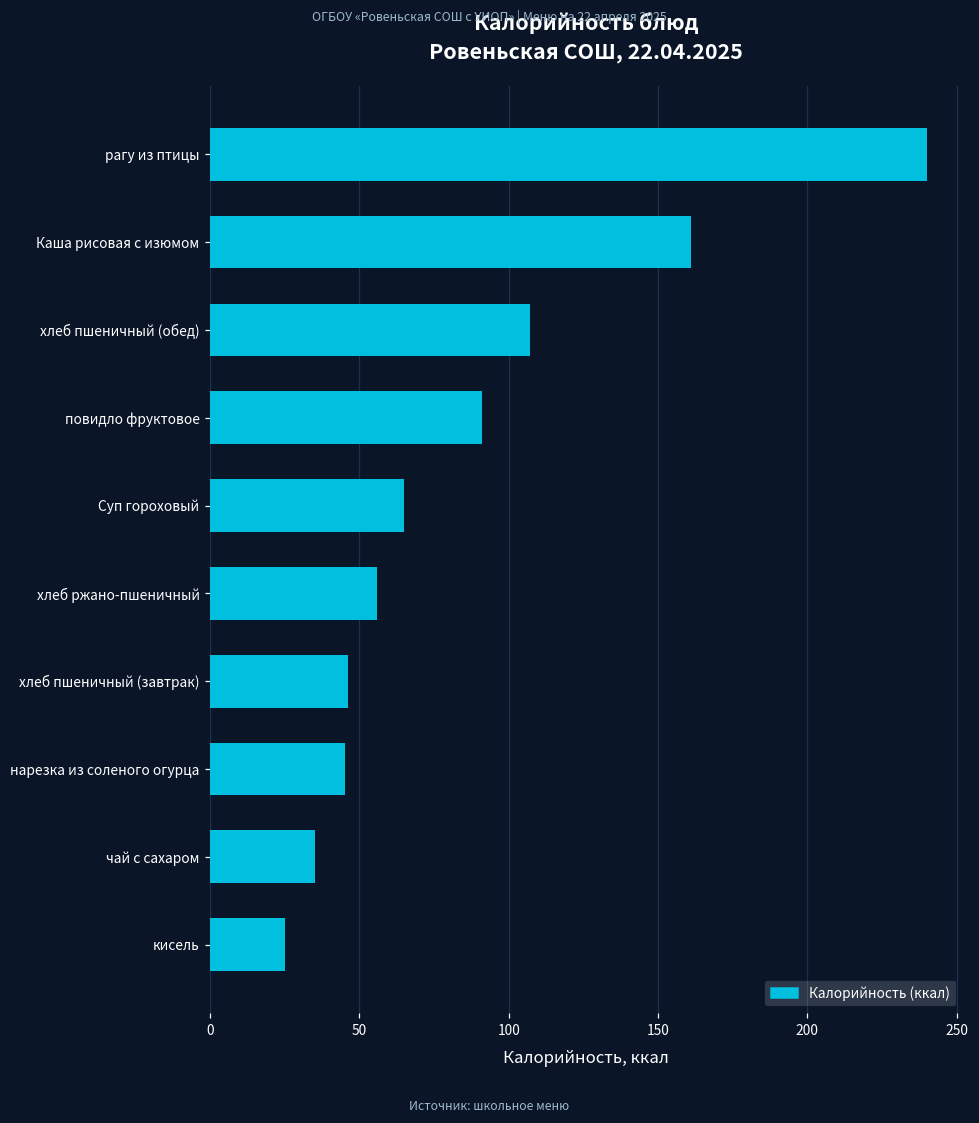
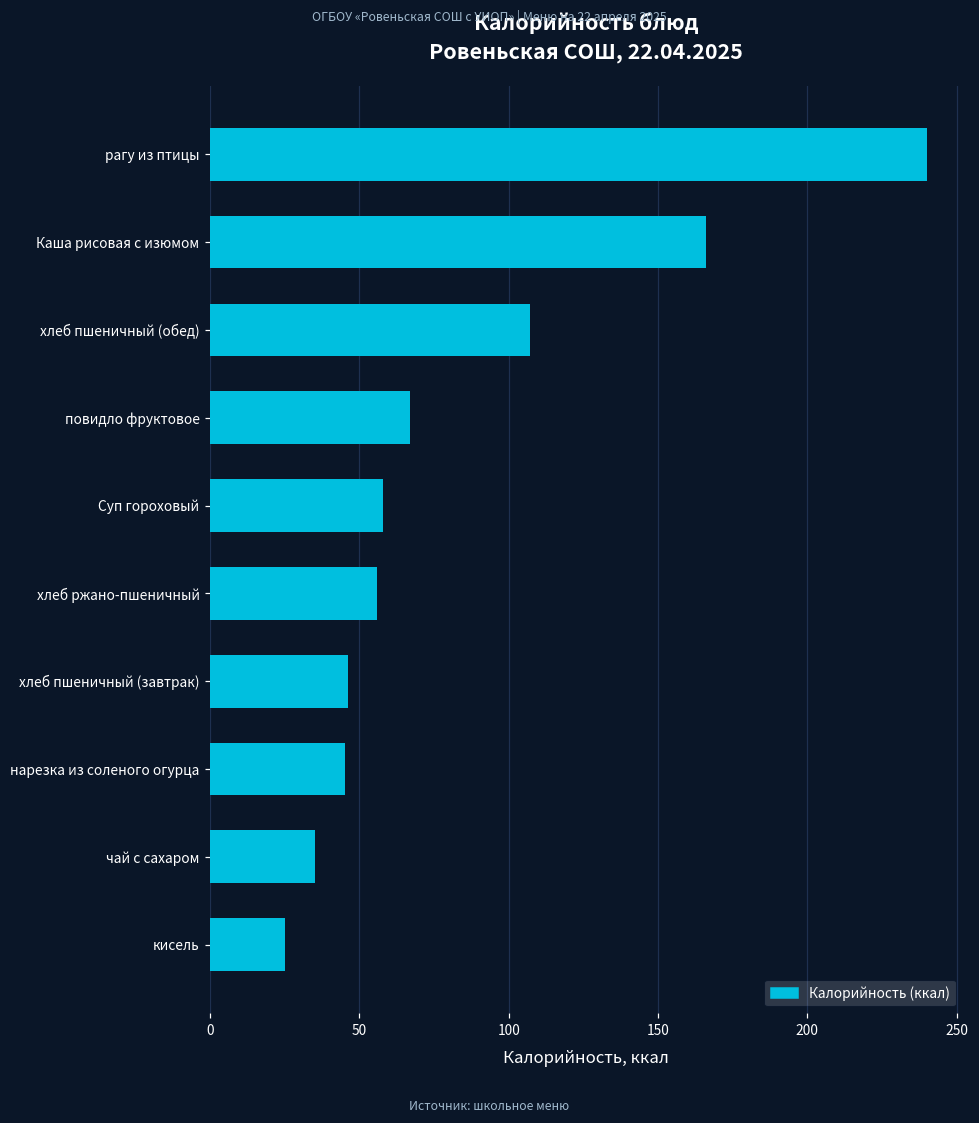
Каша рисовая с изюмом: 161 -> 166
повидло фруктовое: 91 -> 67
Суп гороховый: 65 -> 58
